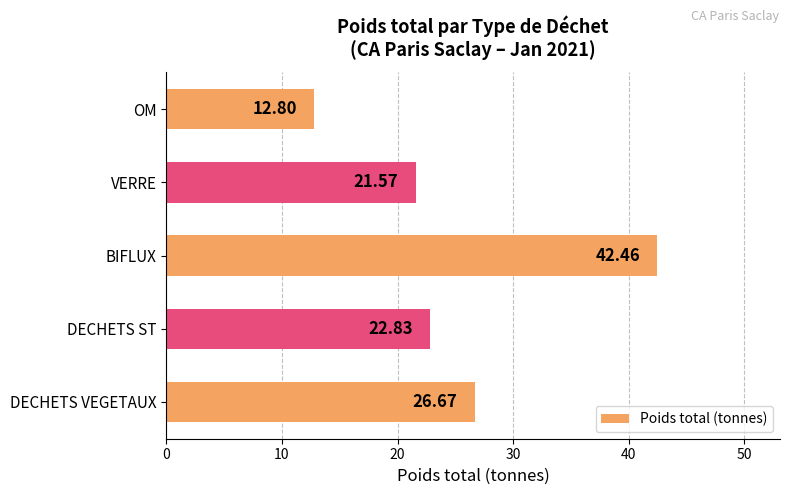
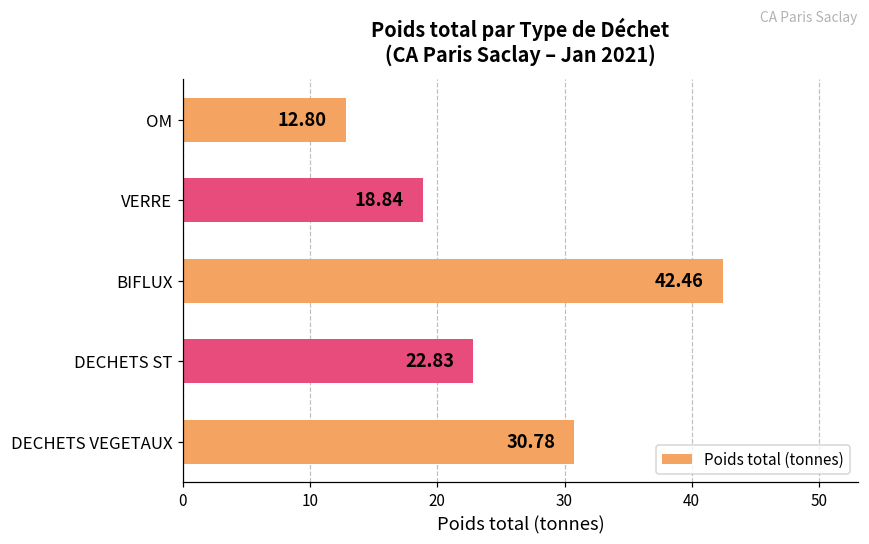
VERRE: 21.57 -> 18.84
DECHETS VEGETAUX: 26.67 -> 30.78
